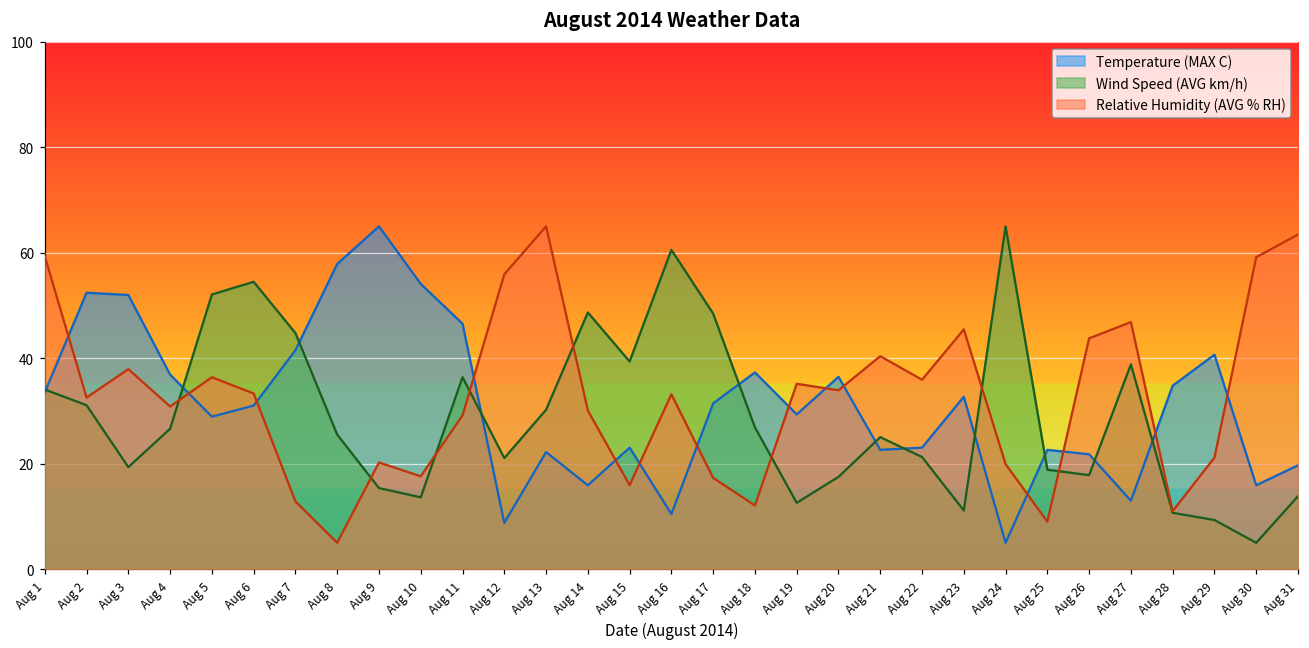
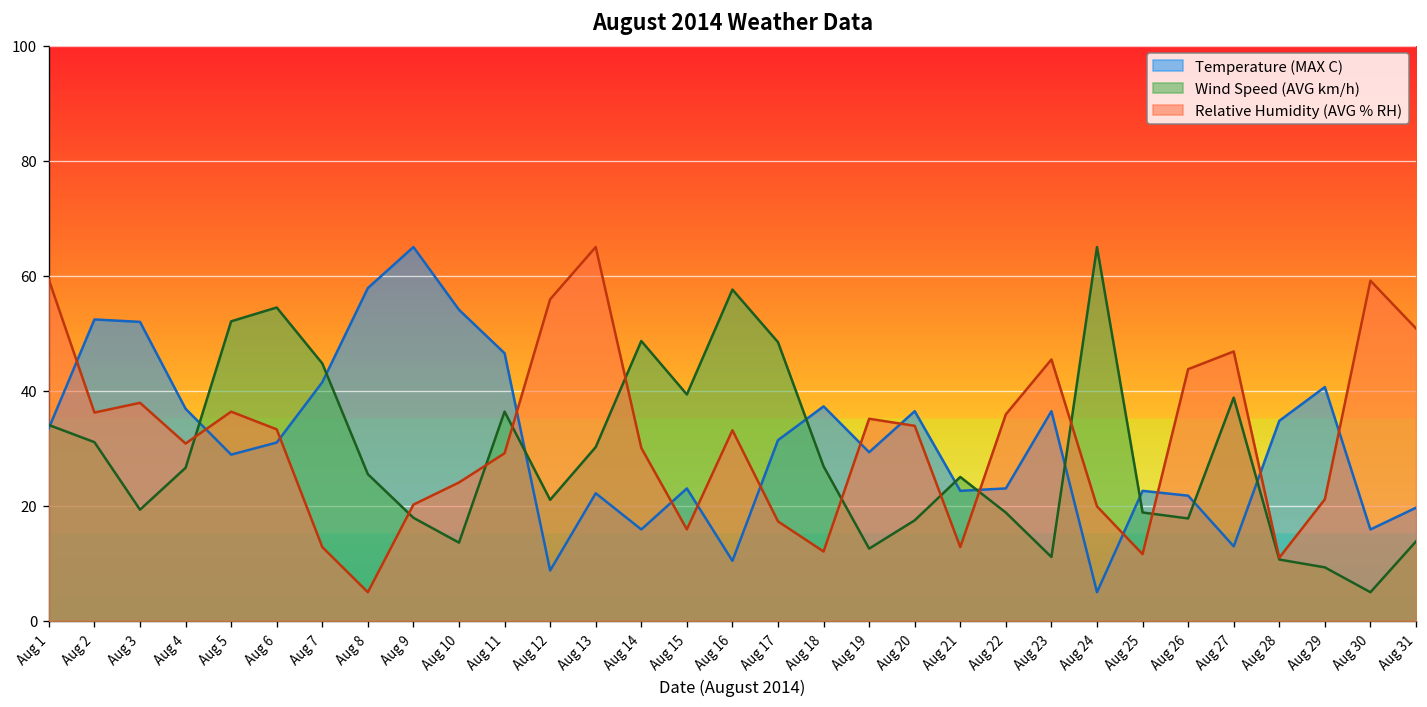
Relative Humidity (AVG % RH), Aug 2: 33 -> 36
Wind Speed (AVG km/h), Aug 9: 15 -> 18
Relative Humidity (AVG % RH), Aug 10: 18 -> 24
Wind Speed (AVG km/h), Aug 16: 61 -> 58
Relative Humidity (AVG % RH), Aug 21: 40 -> 13
Wind Speed (AVG km/h), Aug 22: 21 -> 19
Temperature (MAX C), Aug 23: 33 -> 36
Relative Humidity (AVG % RH), Aug 25: 9 -> 12
Relative Humidity (AVG % RH), Aug 31: 63 -> 51
